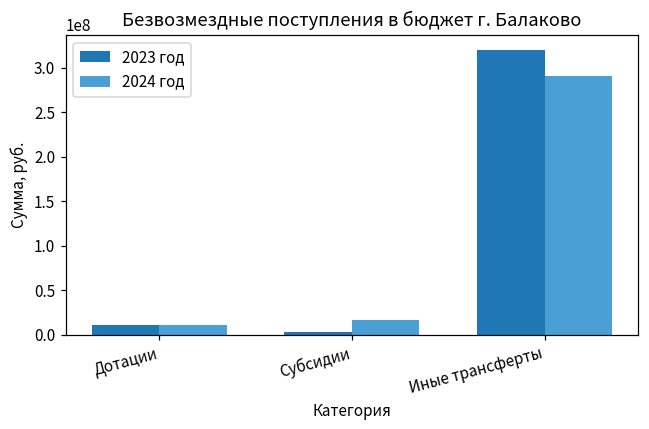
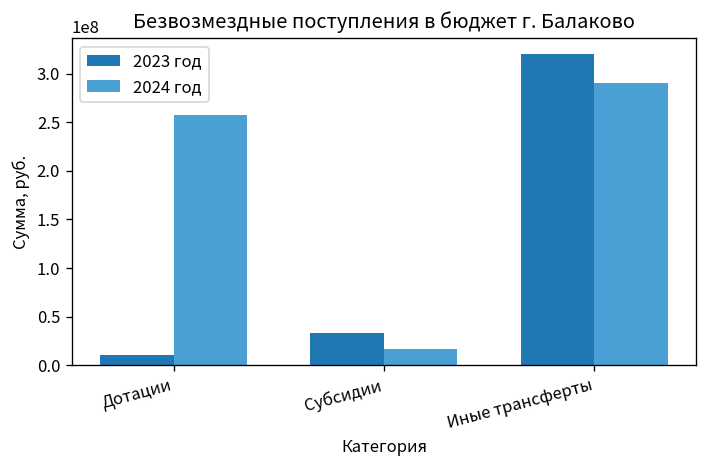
2024 год, Дотации: 10000000 -> 260000000
2023 год, Субсидии: 0 -> 30000000
